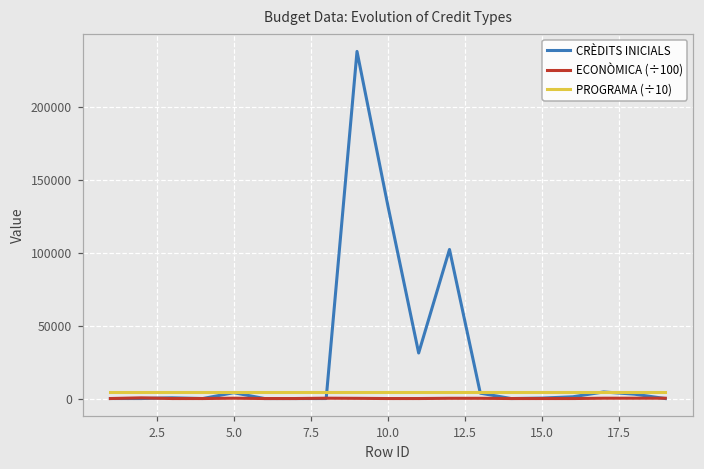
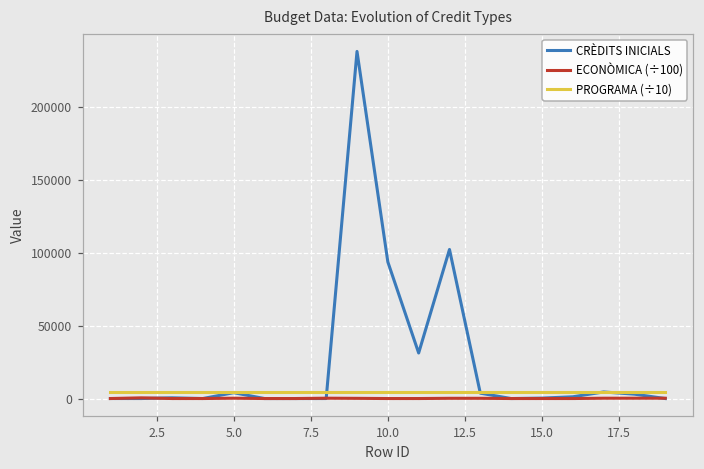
CRÈDITS INICIALS, 10.0: 132000 -> 94000
